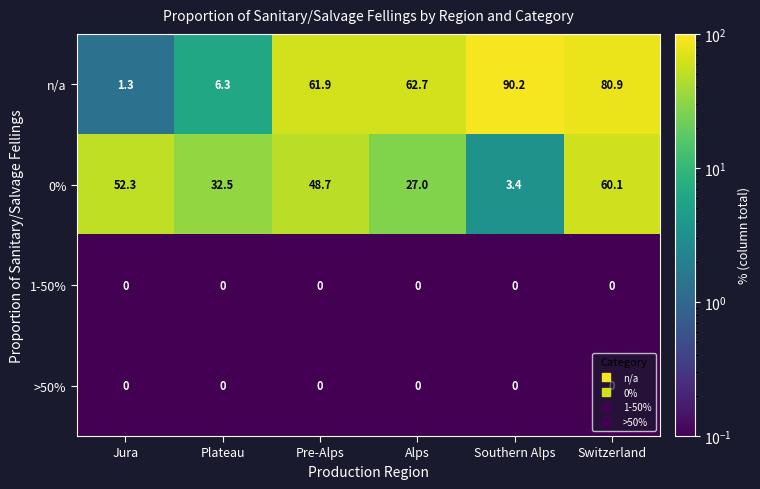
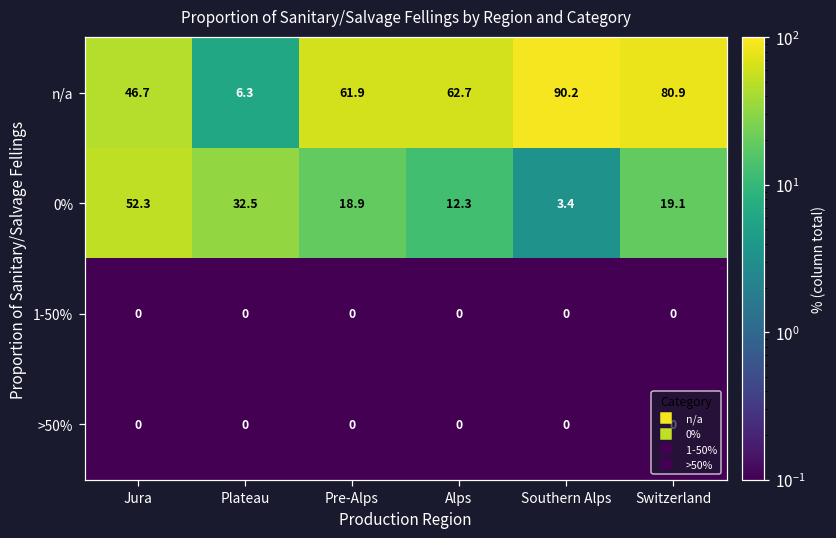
n/a, Jura: 1.3 -> 46.7
0%, Pre-Alps: 48.7 -> 18.9
0%, Alps: 27.0 -> 12.3
0%, Switzerland: 60.1 -> 19.1
